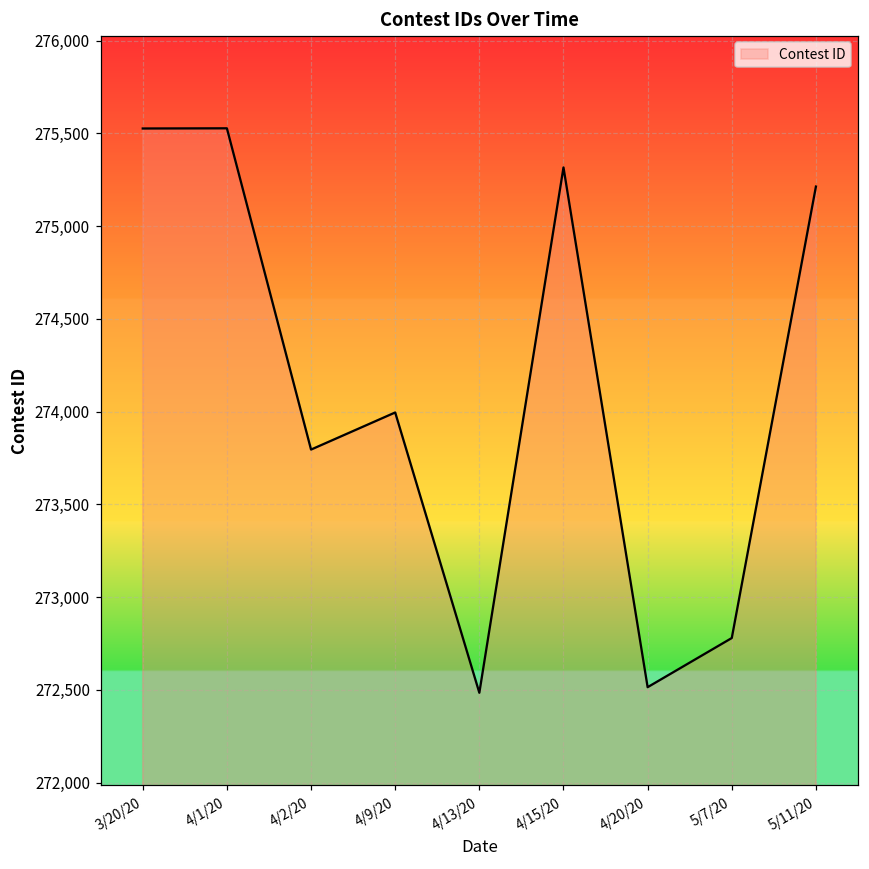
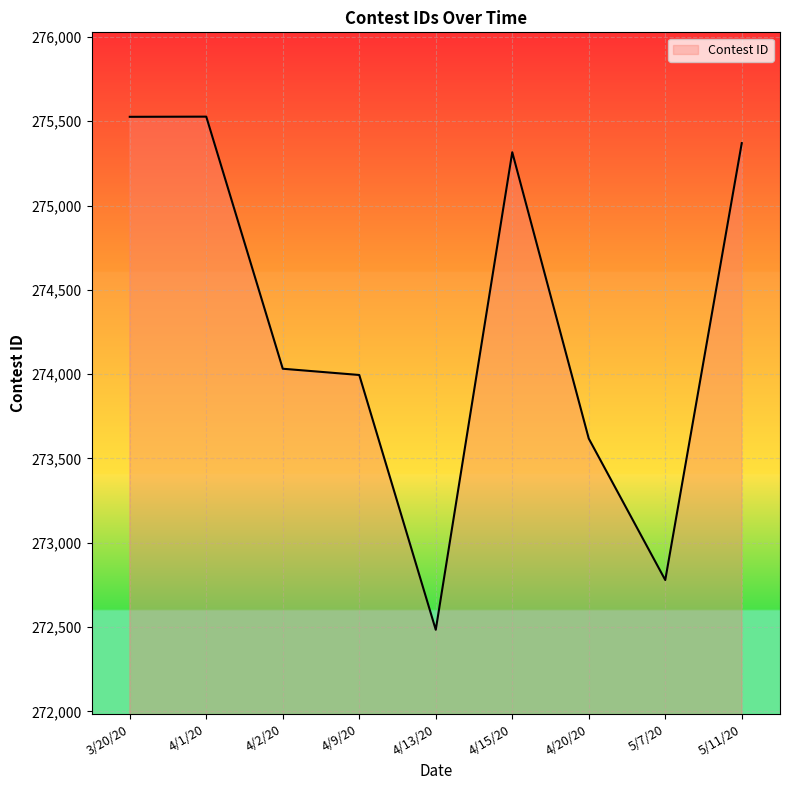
4/2/20: 273,800 -> 274,030
4/20/20: 272,510 -> 273,620
5/11/20: 275,210 -> 275,370
